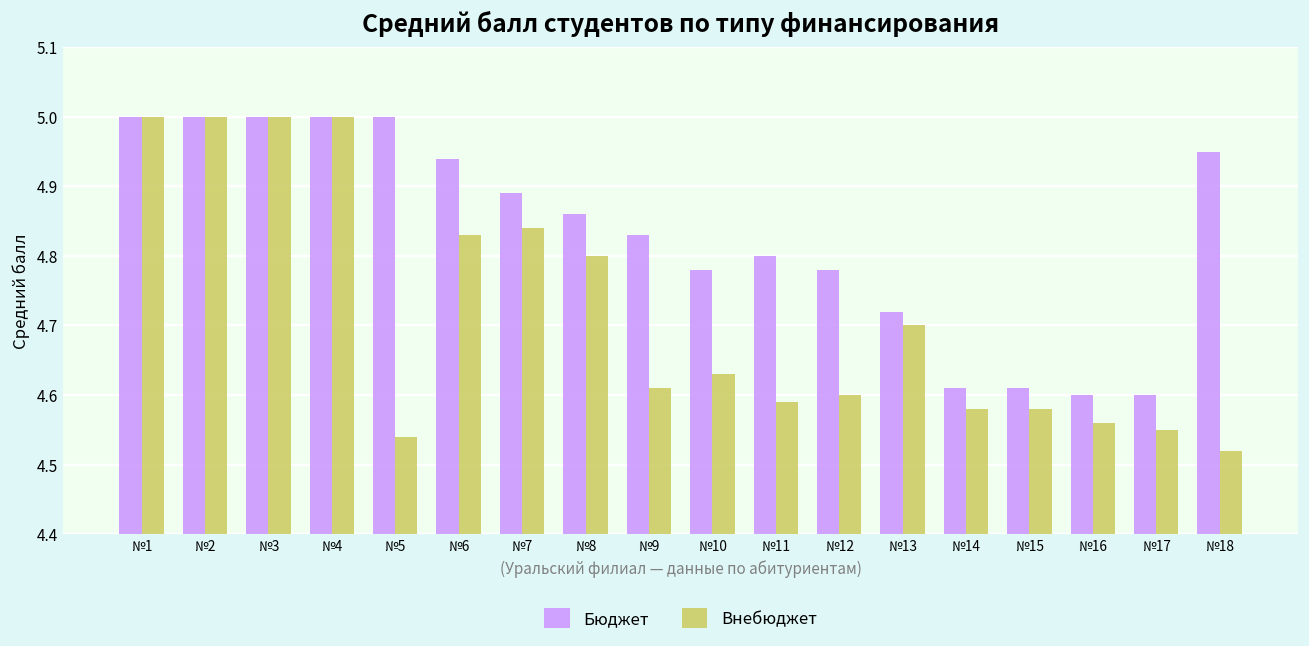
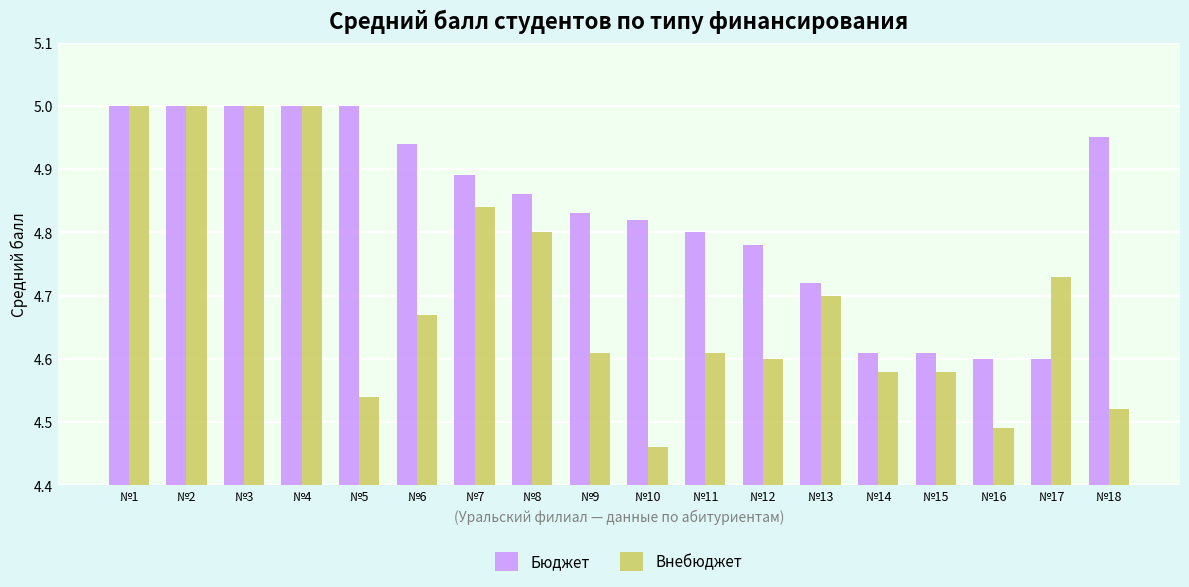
Внебюджет, №6: 4.83 -> 4.67
Бюджет, №10: 4.78 -> 4.82
Внебюджет, №10: 4.63 -> 4.46
Внебюджет, №11: 4.59 -> 4.61
Внебюджет, №16: 4.56 -> 4.49
Внебюджет, №17: 4.55 -> 4.73
